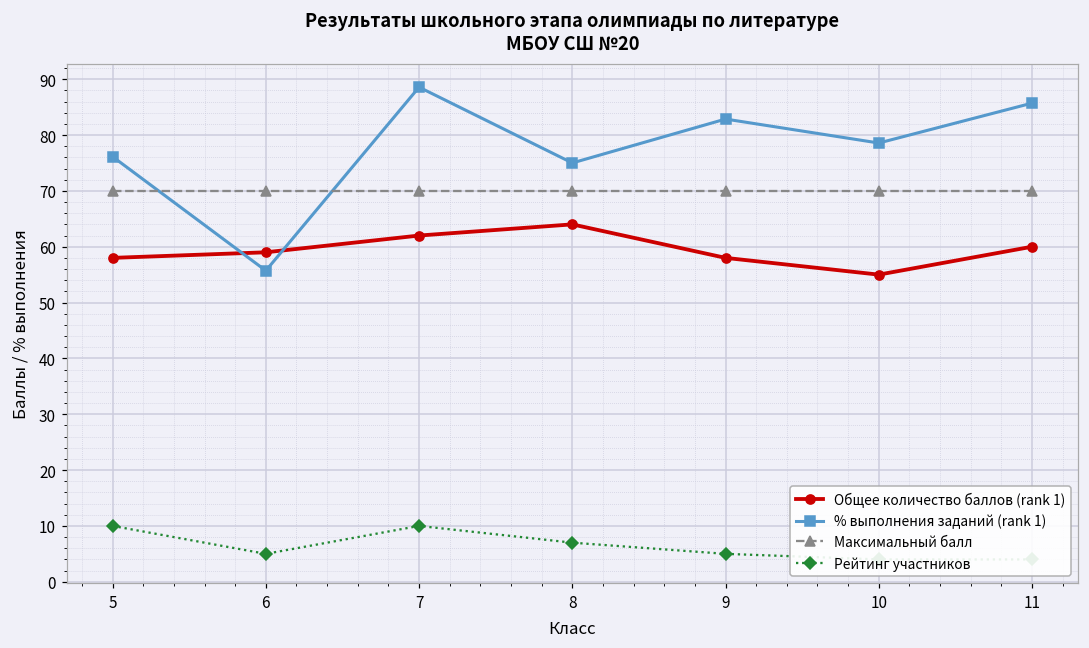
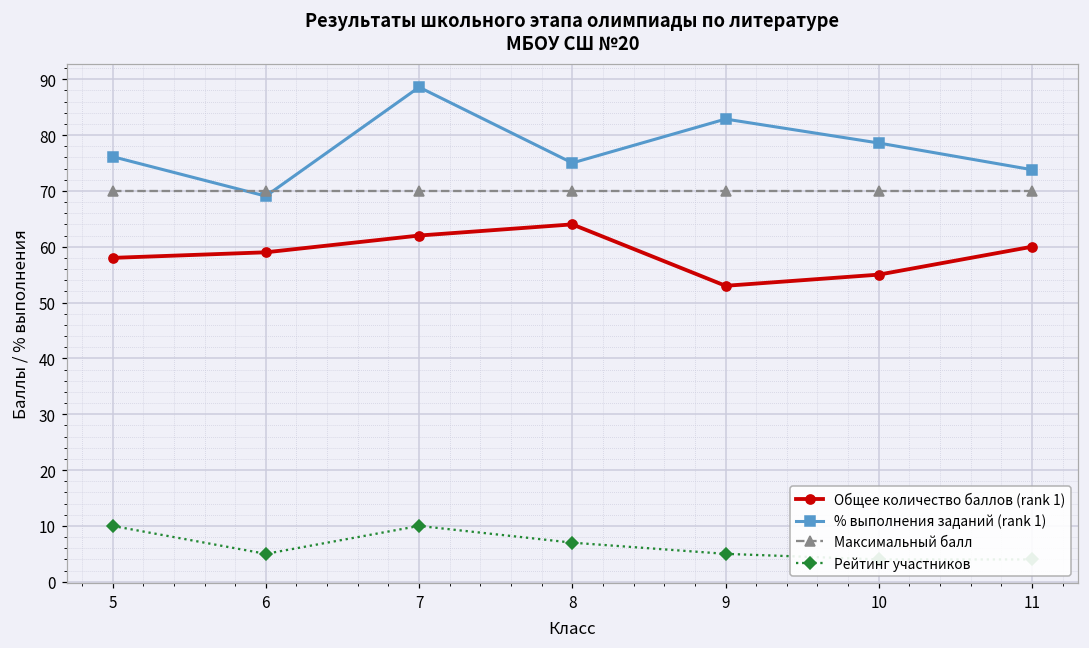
% выполнения заданий (rank 1), 6: 56 -> 69
Общее количество баллов (rank 1), 9: 58 -> 53
% выполнения заданий (rank 1), 11: 86 -> 74
